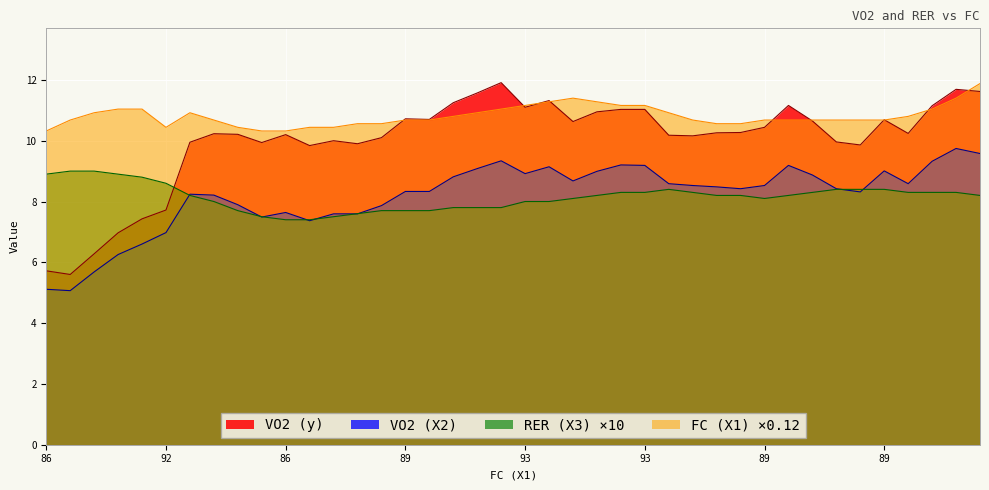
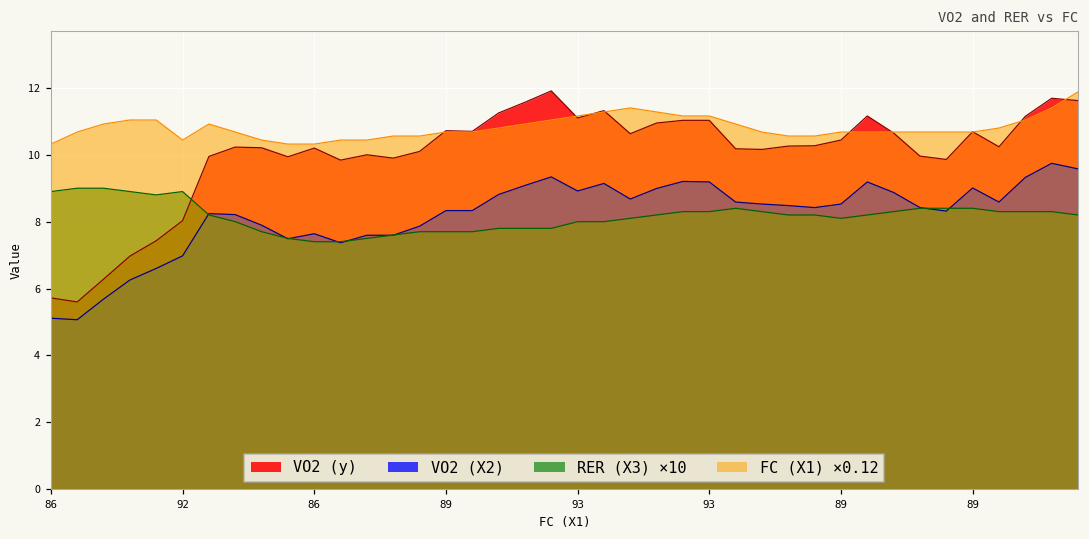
VO2 (y), 92: 7.7 -> 8.0
RER (X3) ×10, 92: 8.6 -> 8.9
